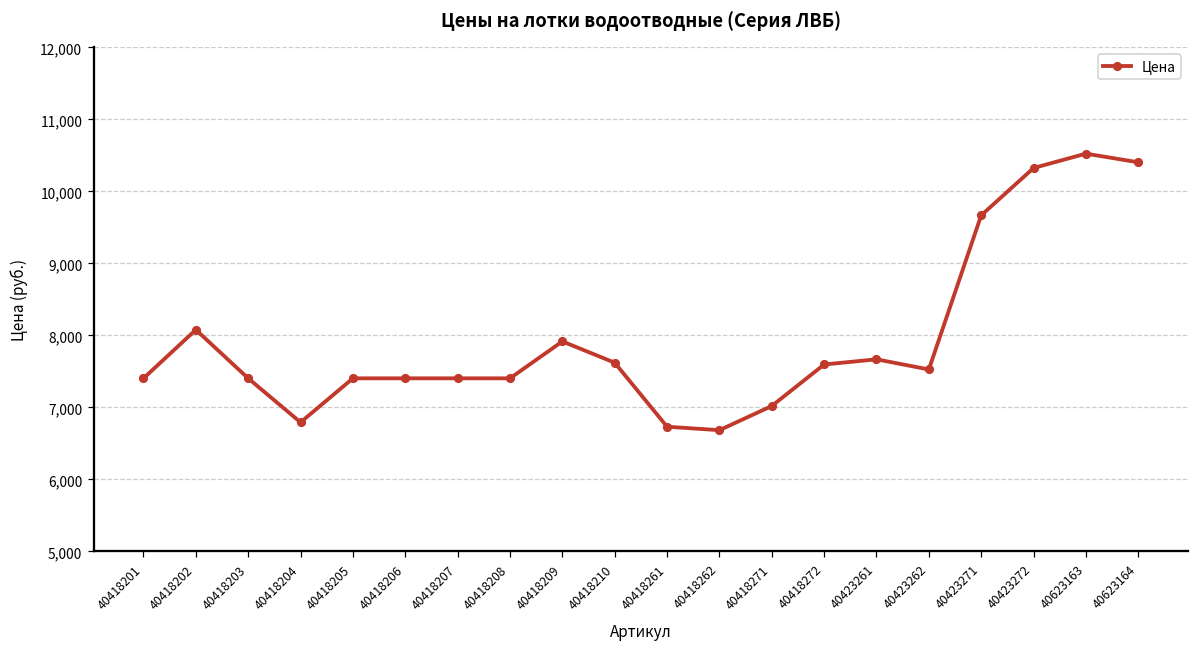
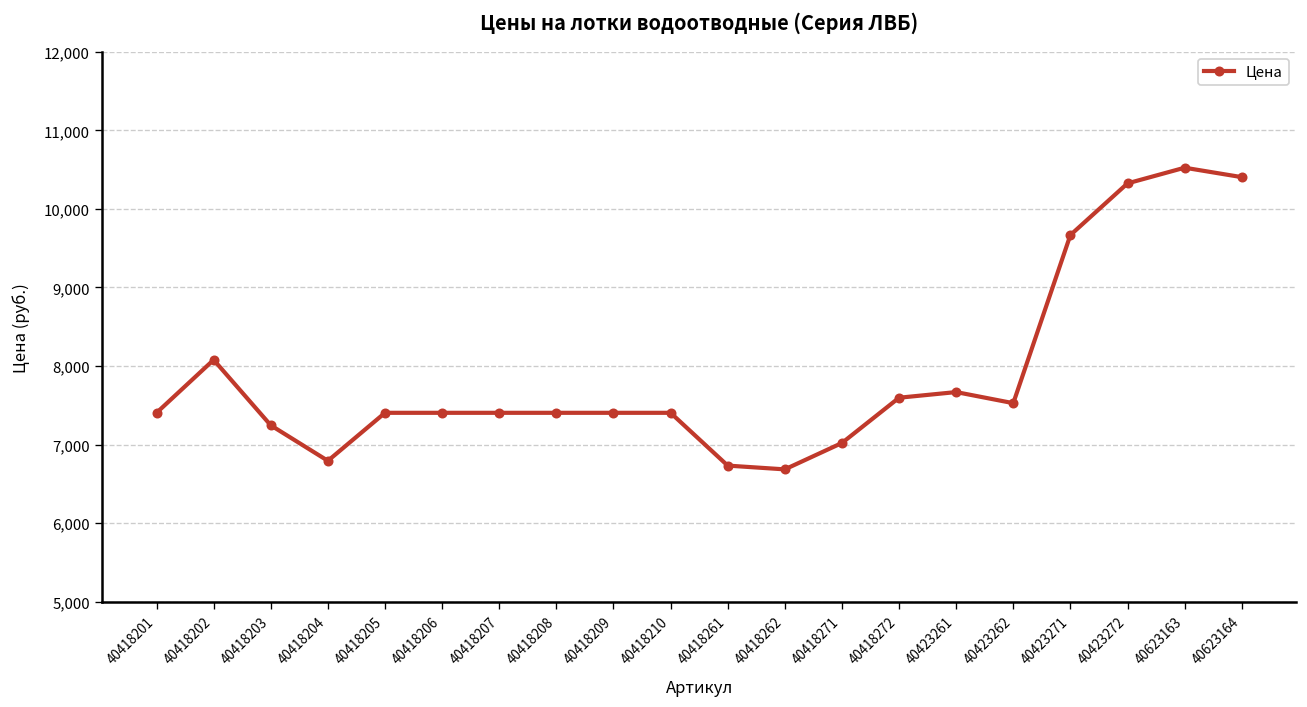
40418203: 7,400 -> 7,200
40418209: 7,900 -> 7,400
40418210: 7,600 -> 7,400
